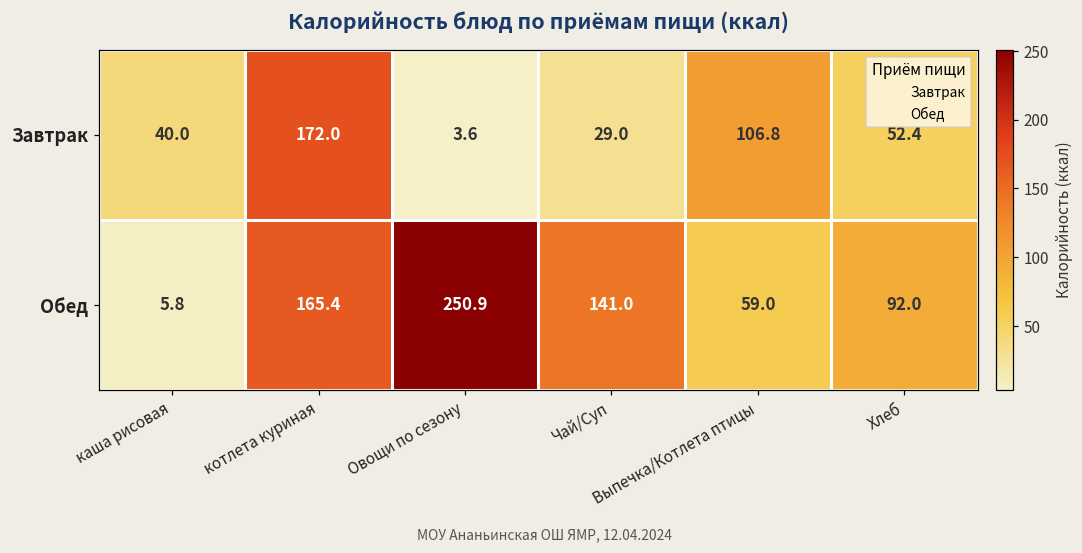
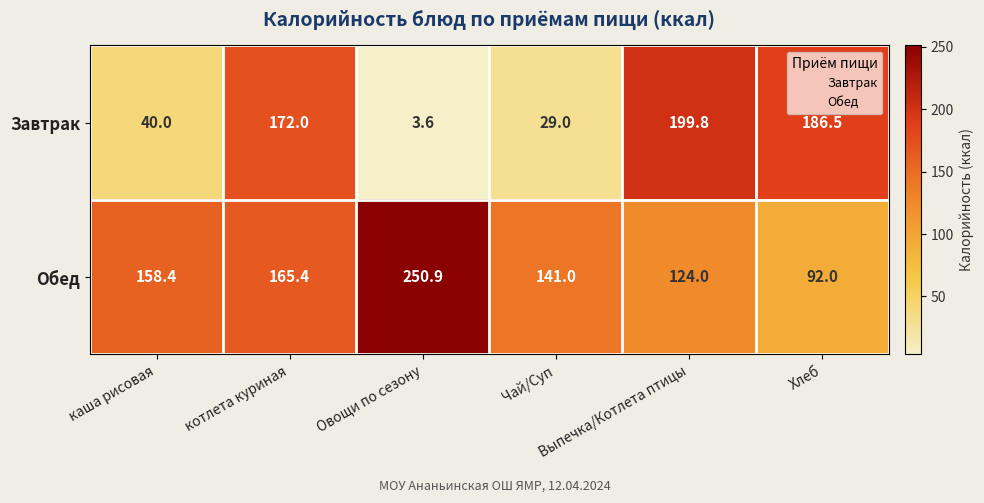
Завтрак, Выпечка/Котлета птицы: 106.8 -> 199.8
Завтрак, Хлеб: 52.4 -> 186.5
Обед, каша рисовая: 5.8 -> 158.4
Обед, Выпечка/Котлета птицы: 59.0 -> 124.0
